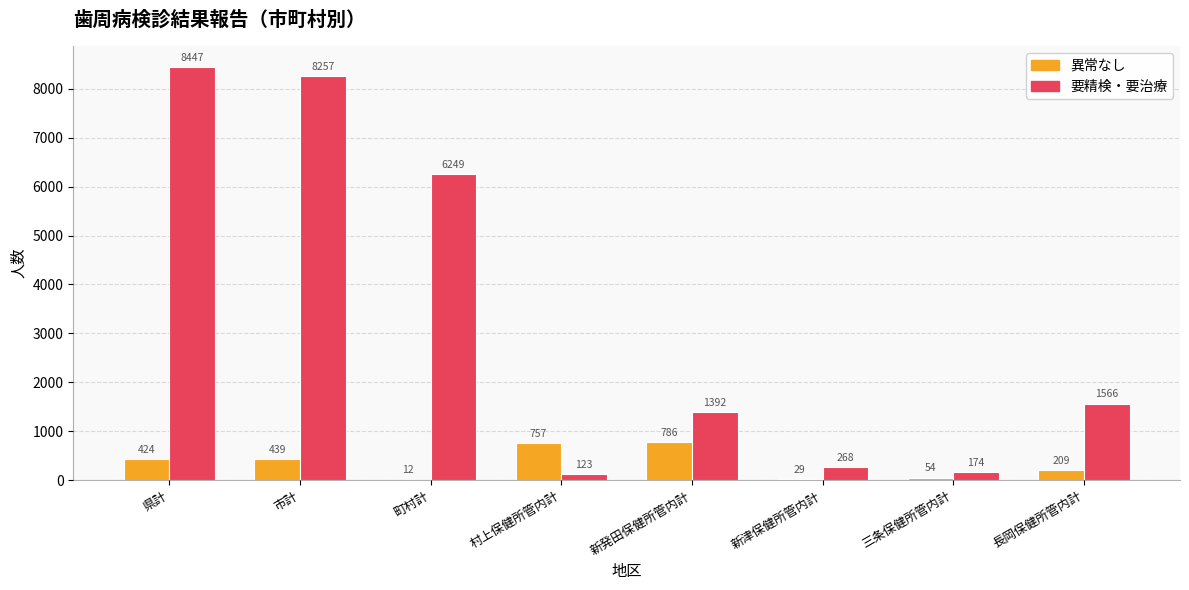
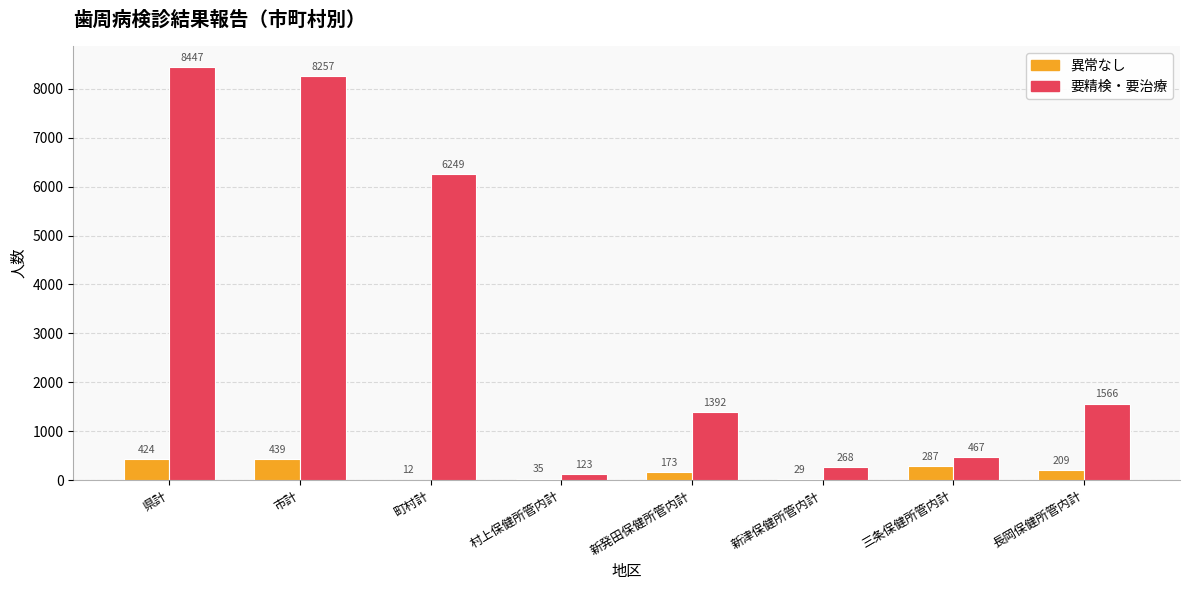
異常なし, 村上保健所管内計: 757 -> 35
異常なし, 新発田保健所管内計: 786 -> 173
異常なし, 三条保健所管内計: 54 -> 287
要精検・要治療, 三条保健所管内計: 174 -> 467
